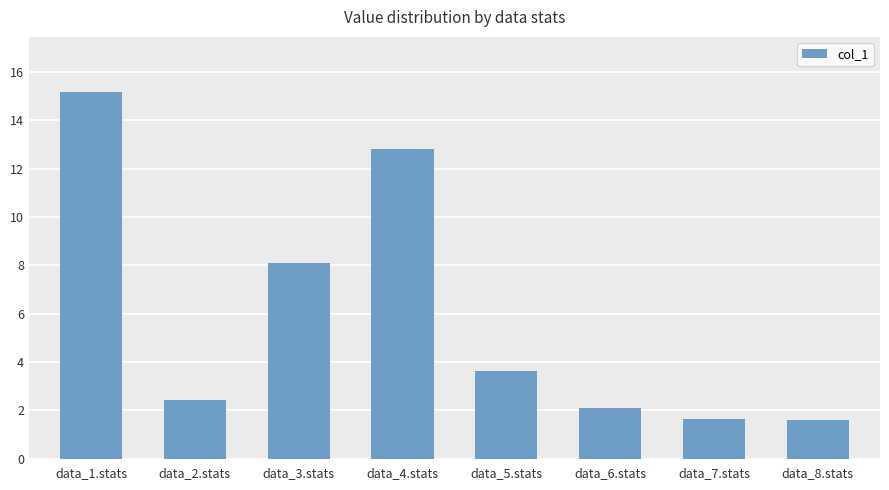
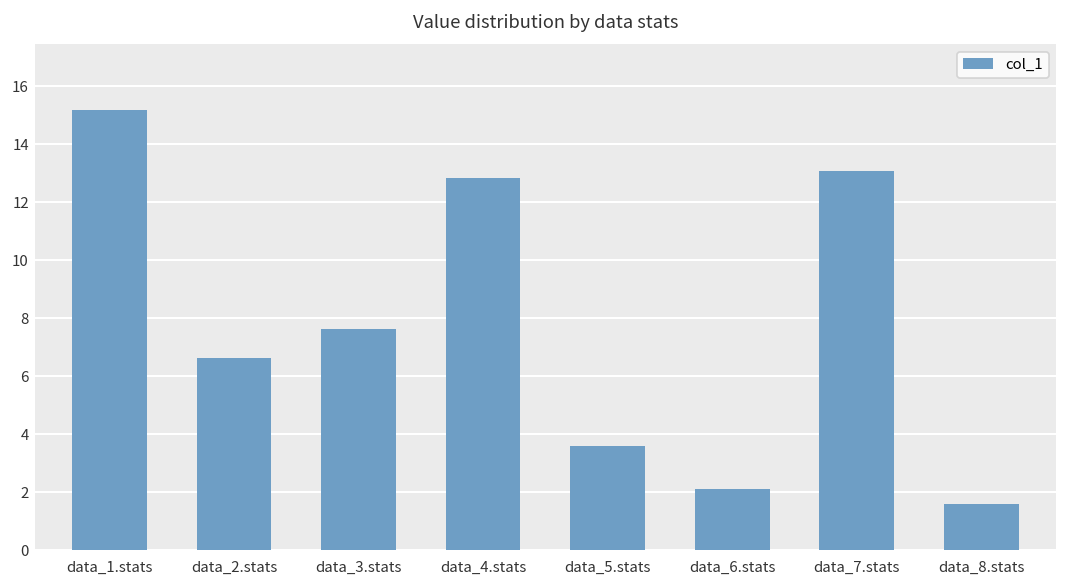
data_2.stats: 2.4 -> 6.6
data_3.stats: 8.1 -> 7.6
data_7.stats: 1.7 -> 13.1
